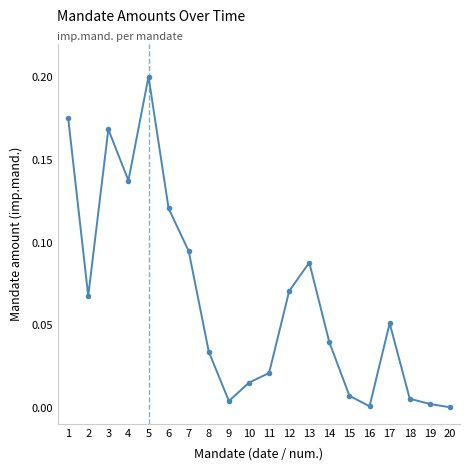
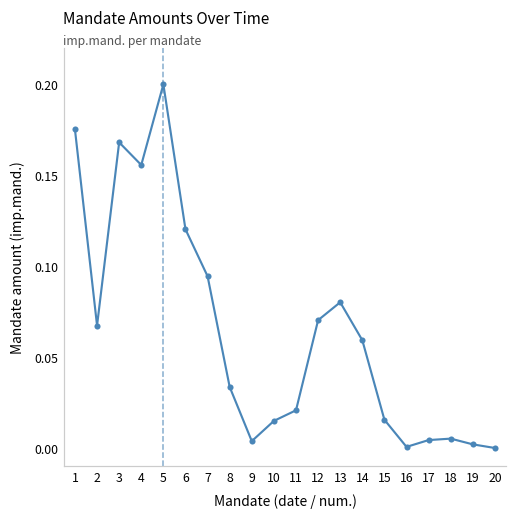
4: 0.137 -> 0.156
13: 0.088 -> 0.080
14: 0.039 -> 0.059
15: 0.007 -> 0.016
17: 0.051 -> 0.004
